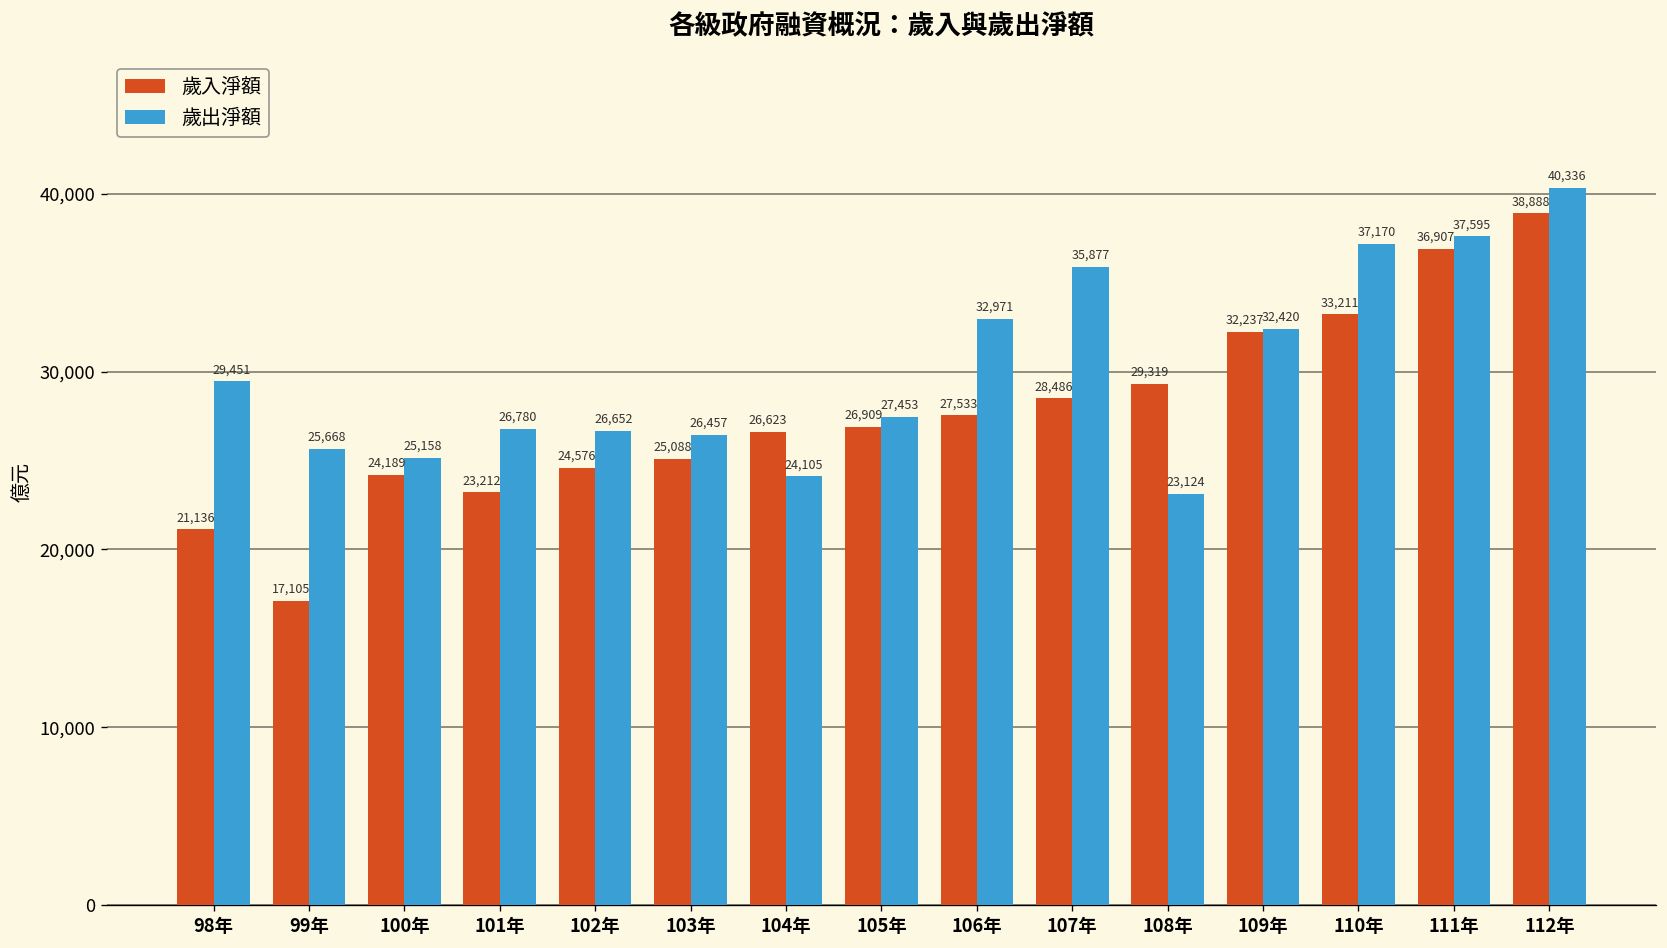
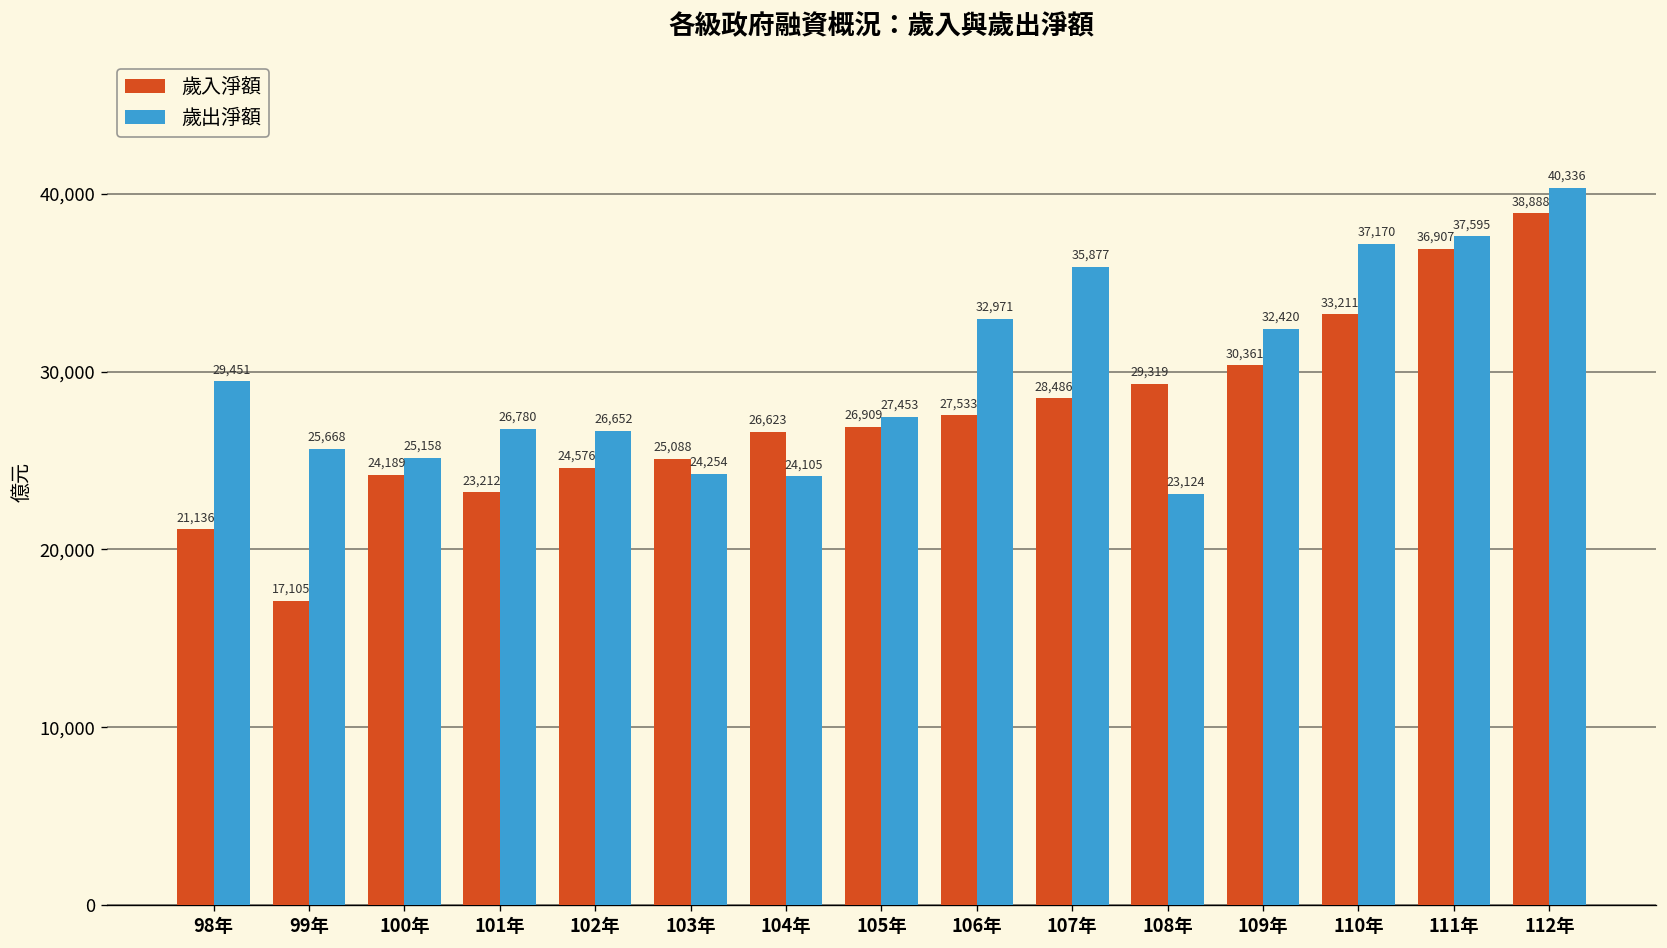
歲出淨額, 103年: 26,457 -> 24,254
歲入淨額, 109年: 32,237 -> 30,361
